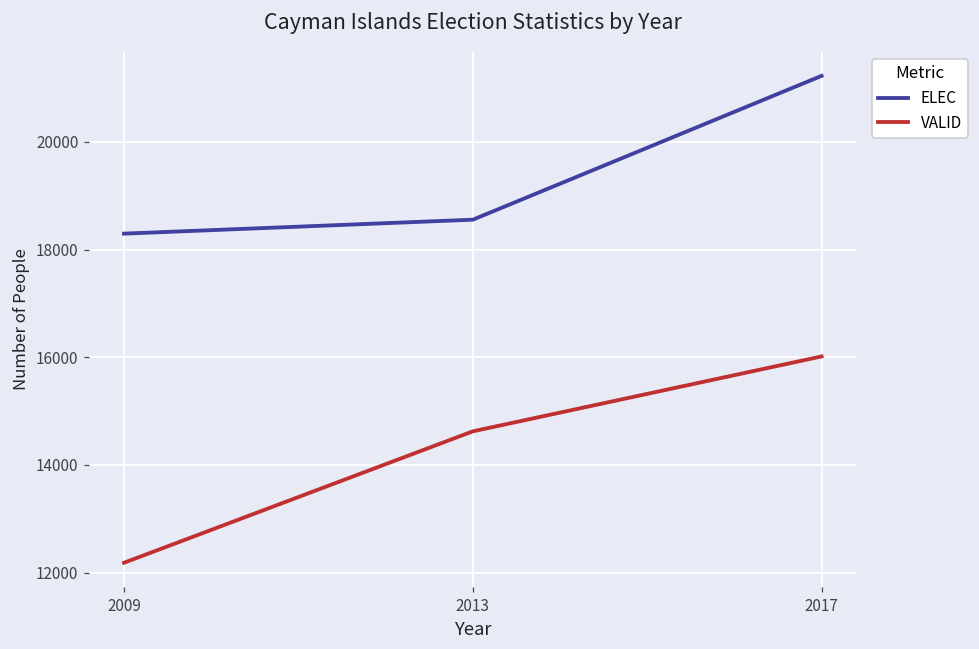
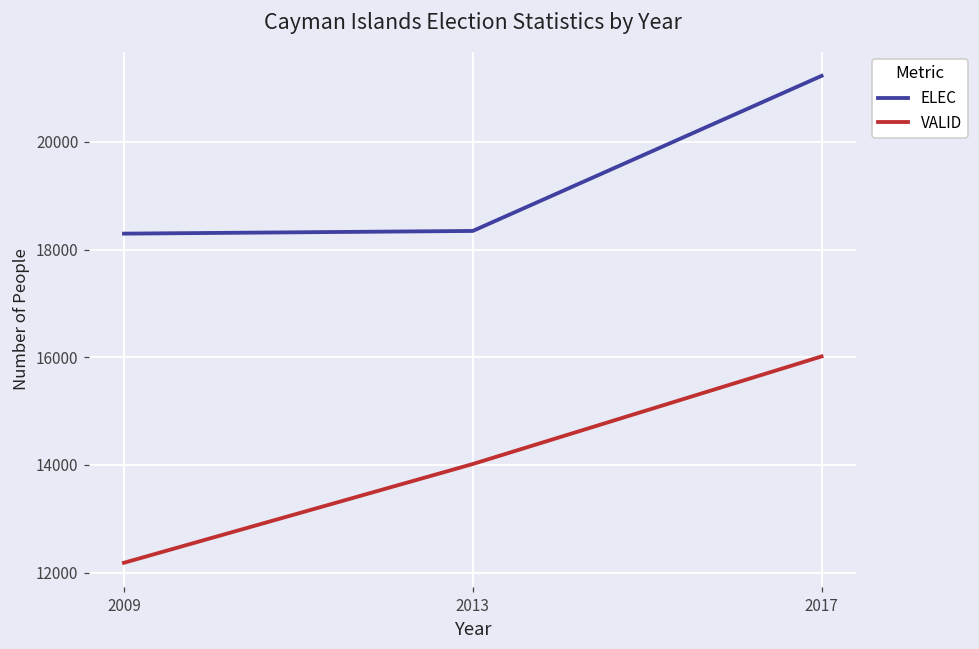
ELEC, 2013: 18600 -> 18300
VALID, 2013: 14600 -> 14000
